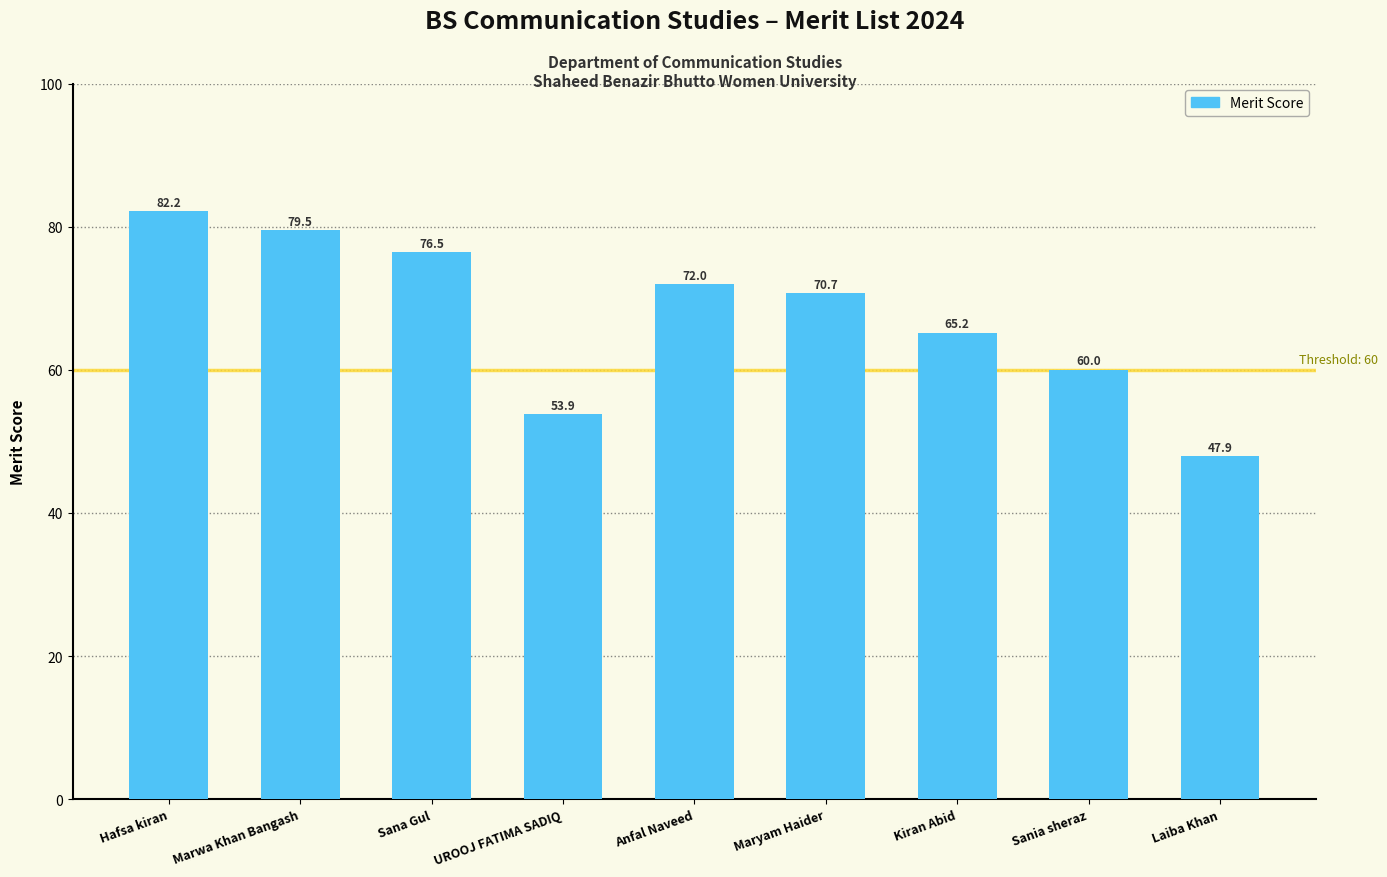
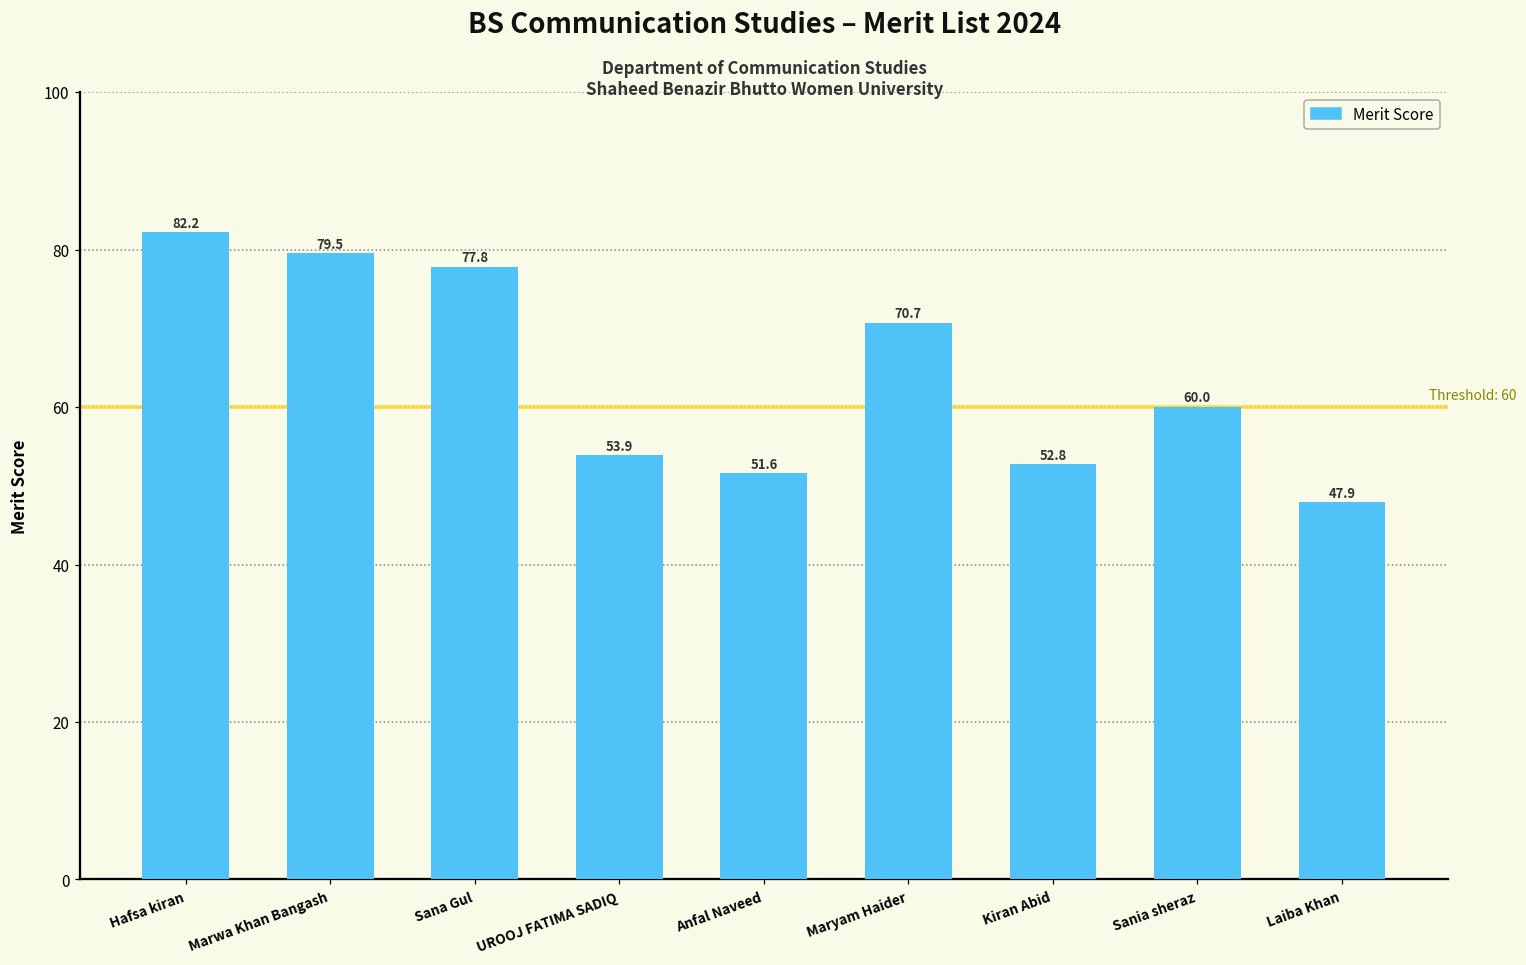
Sana Gul: 76.5 -> 77.8
Anfal Naveed: 72.0 -> 51.6
Kiran Abid: 65.2 -> 52.8
